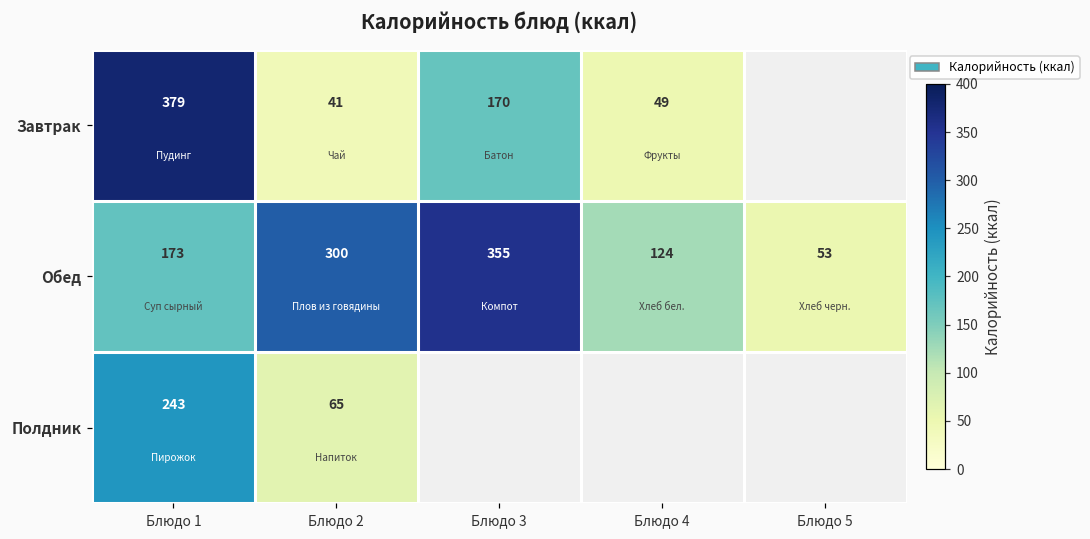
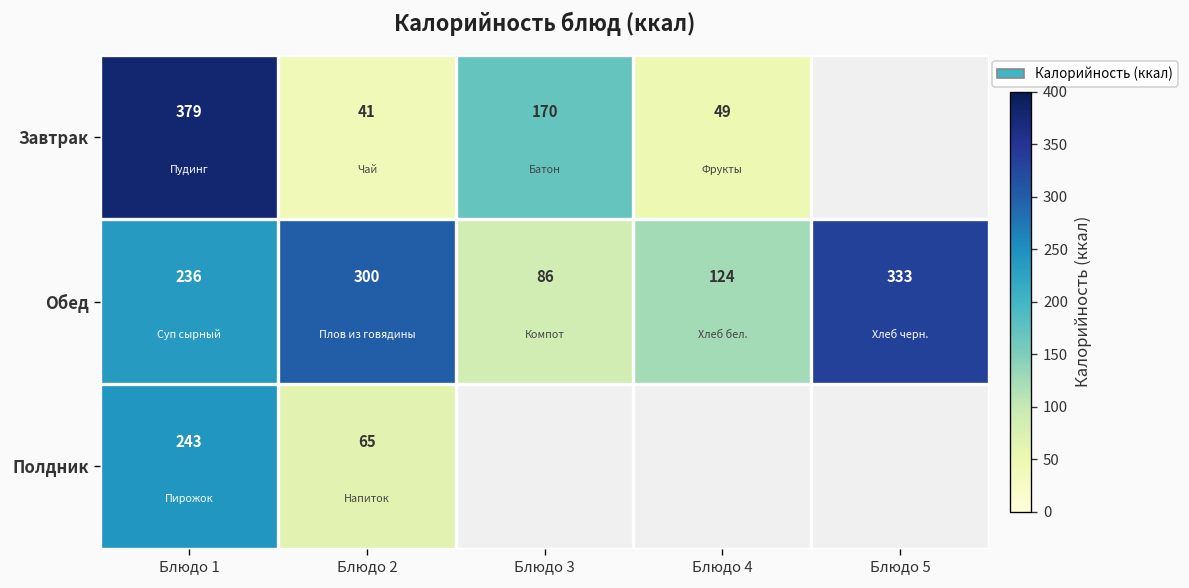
Обед, Блюдо 1: 173 -> 236
Обед, Блюдо 3: 355 -> 86
Обед, Блюдо 5: 53 -> 333
